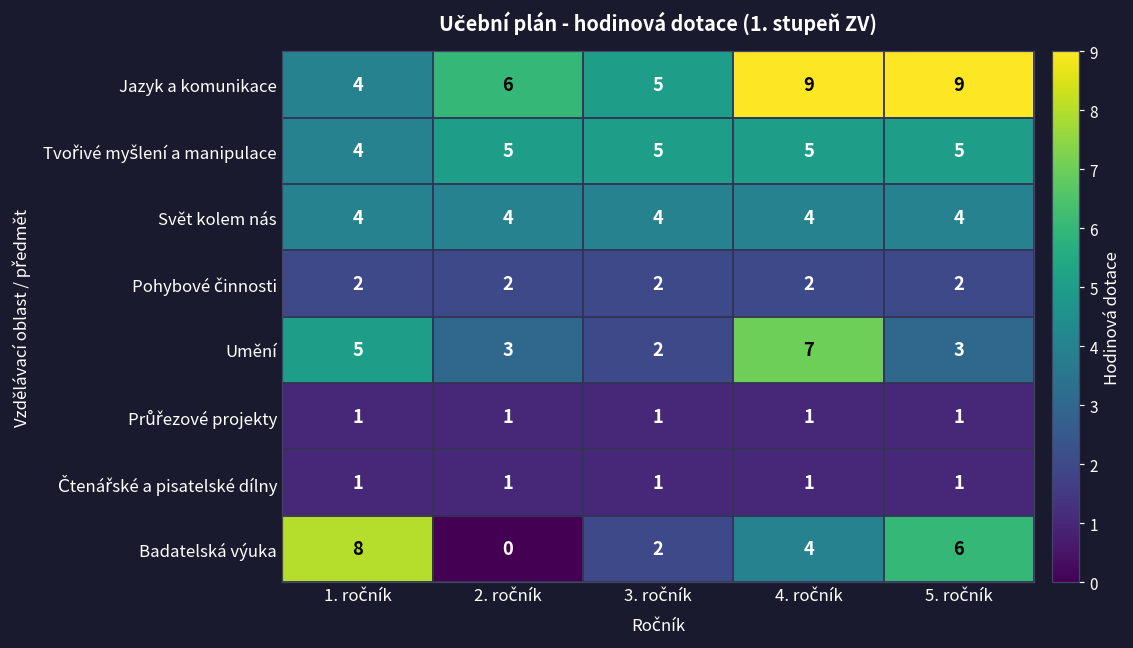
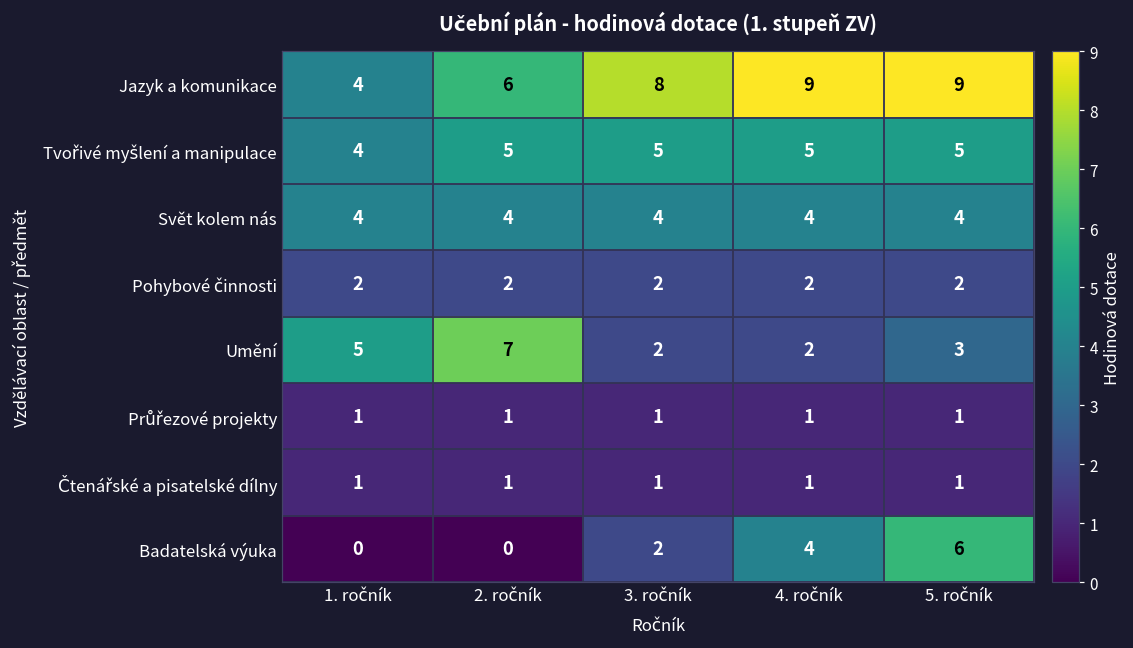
Jazyk a komunikace, 3. ročník: 5 -> 8
Umění, 2. ročník: 3 -> 7
Umění, 4. ročník: 7 -> 2
Badatelská výuka, 1. ročník: 8 -> 0
